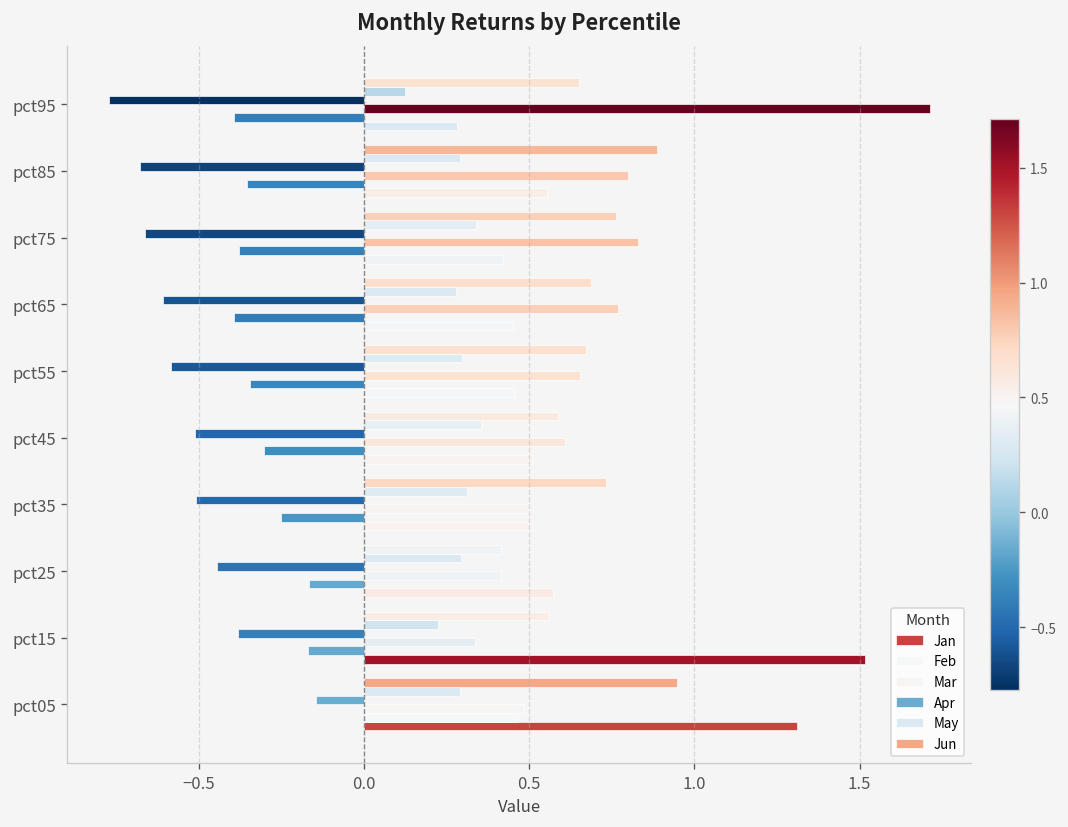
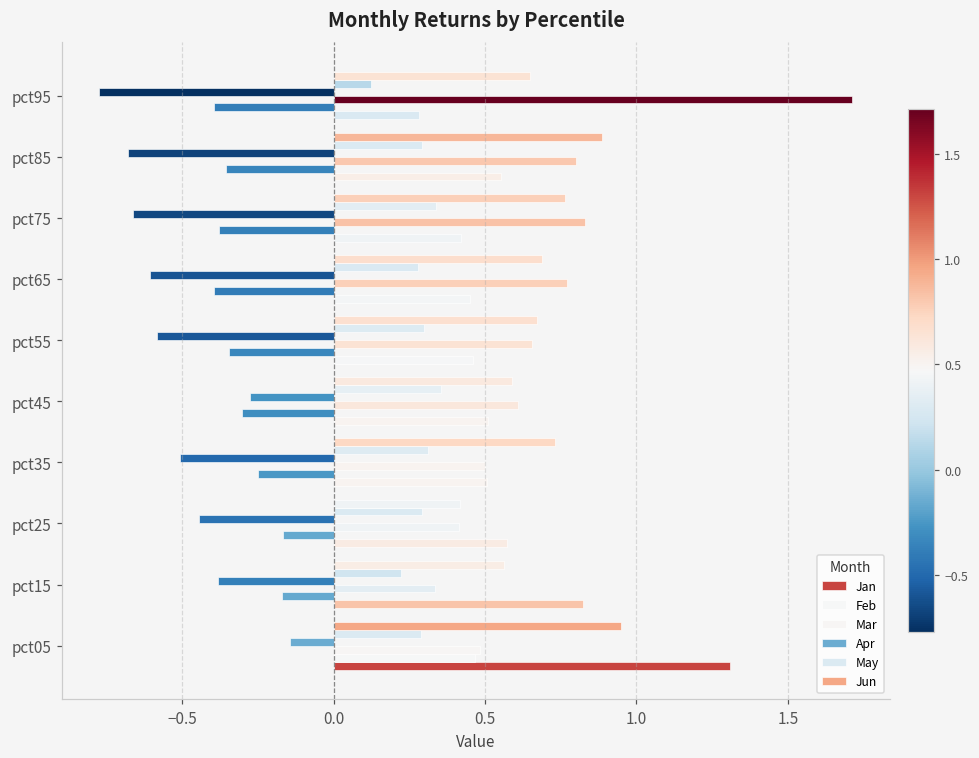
Apr, pct45: -0.51 -> -0.28
Jan, pct15: 1.52 -> 0.82
